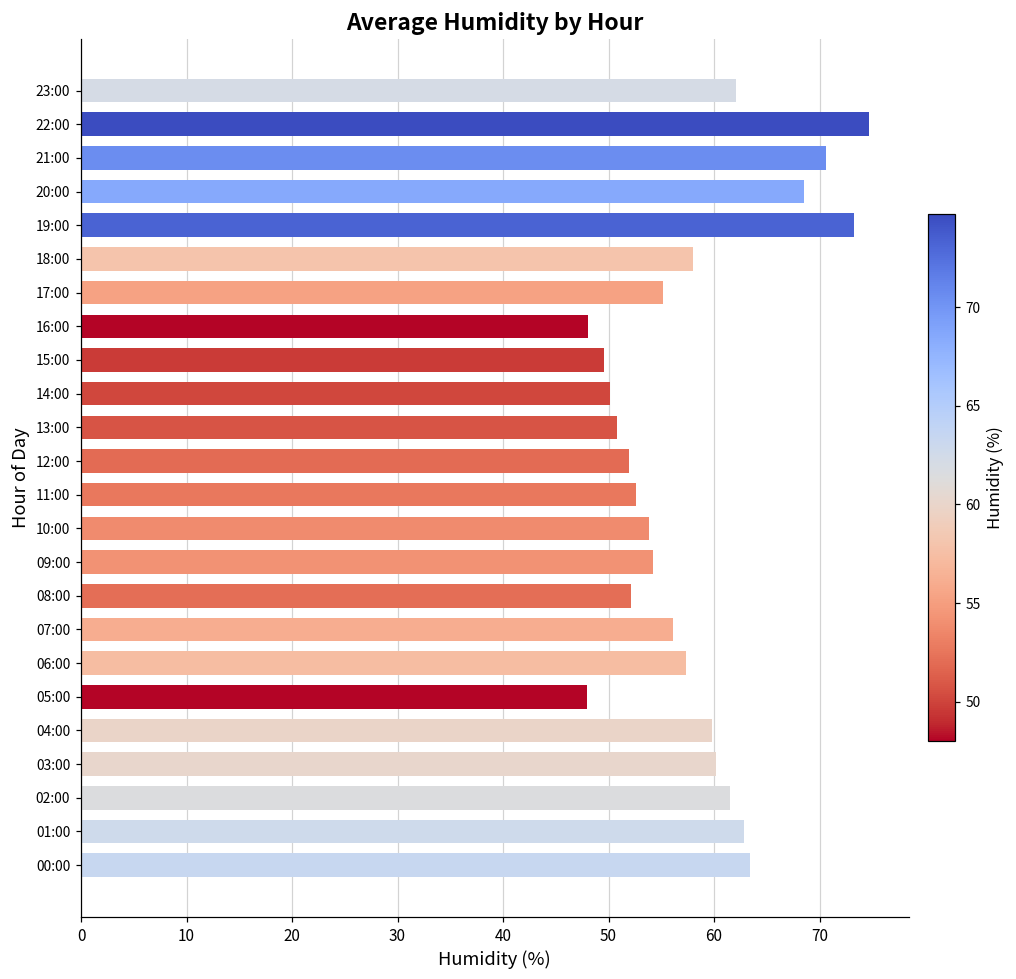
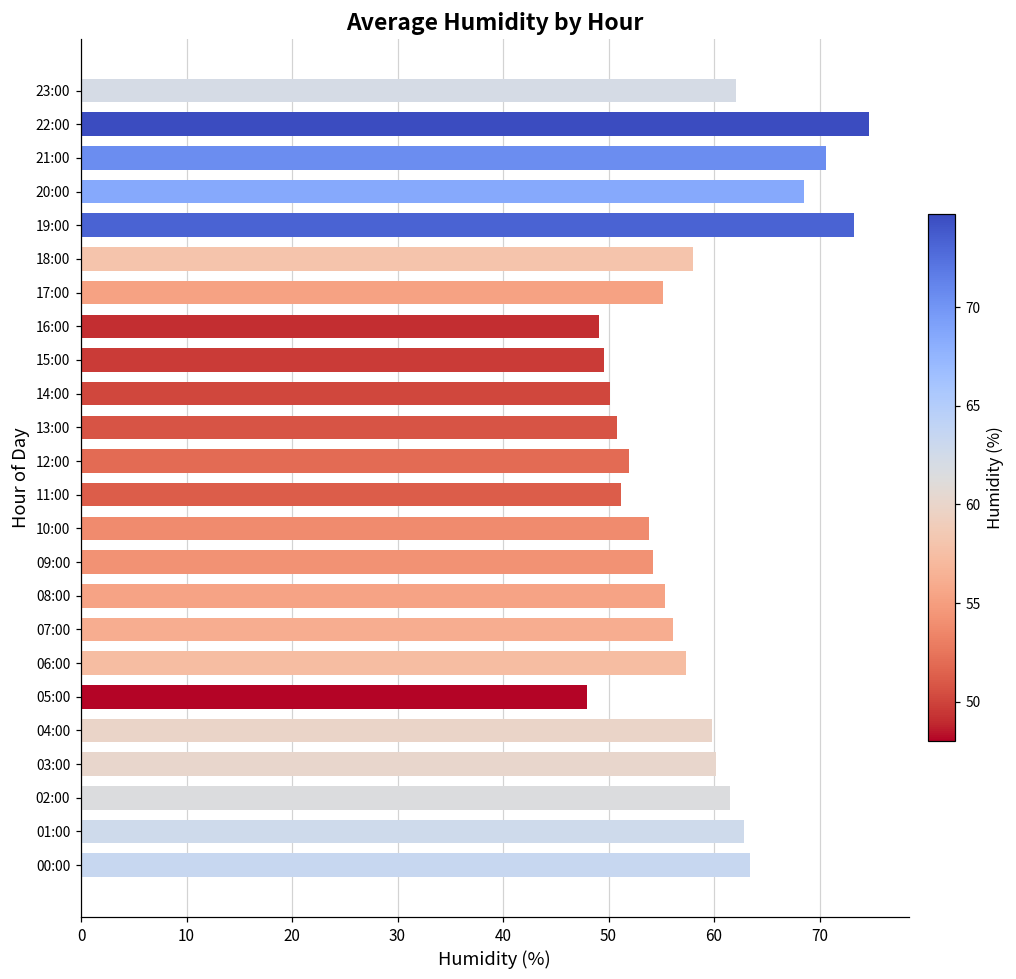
16:00: 48 -> 49
11:00: 53 -> 51
08:00: 52 -> 55
